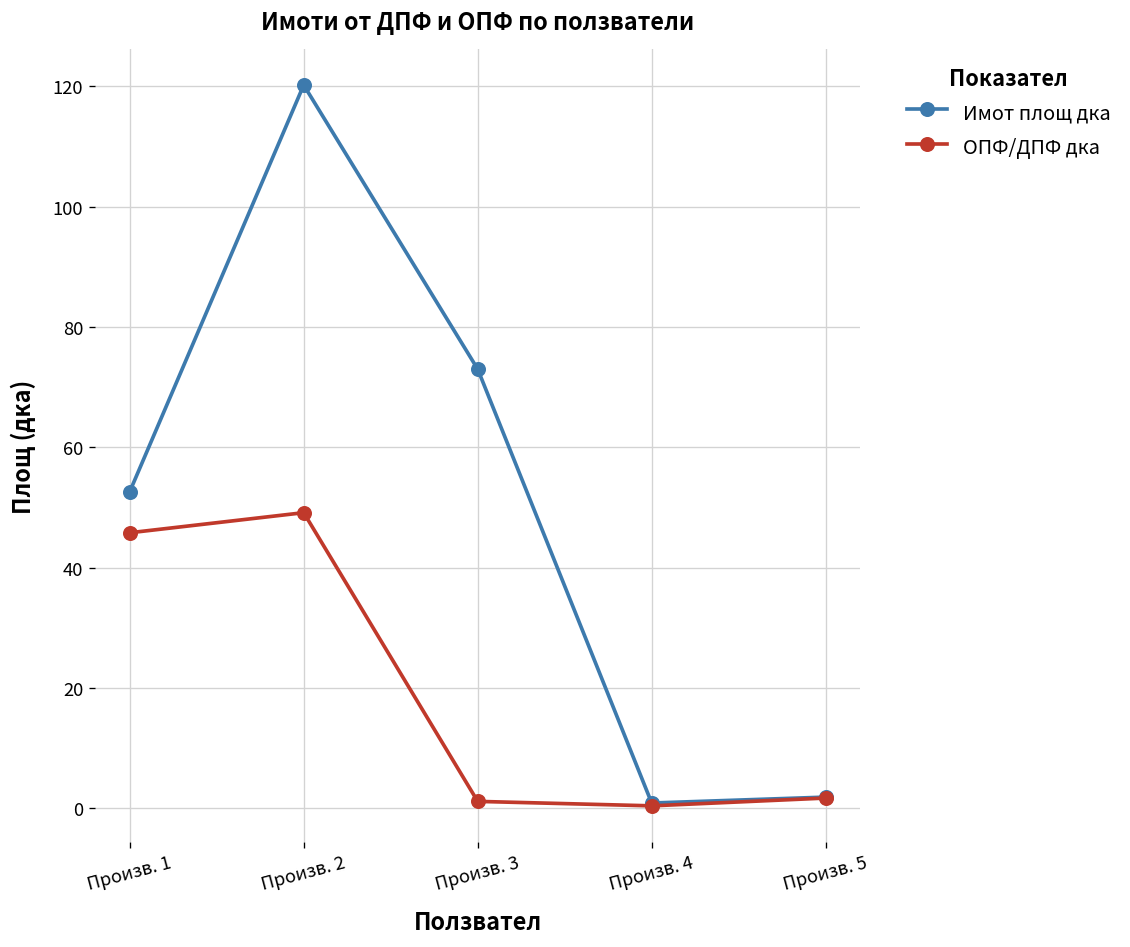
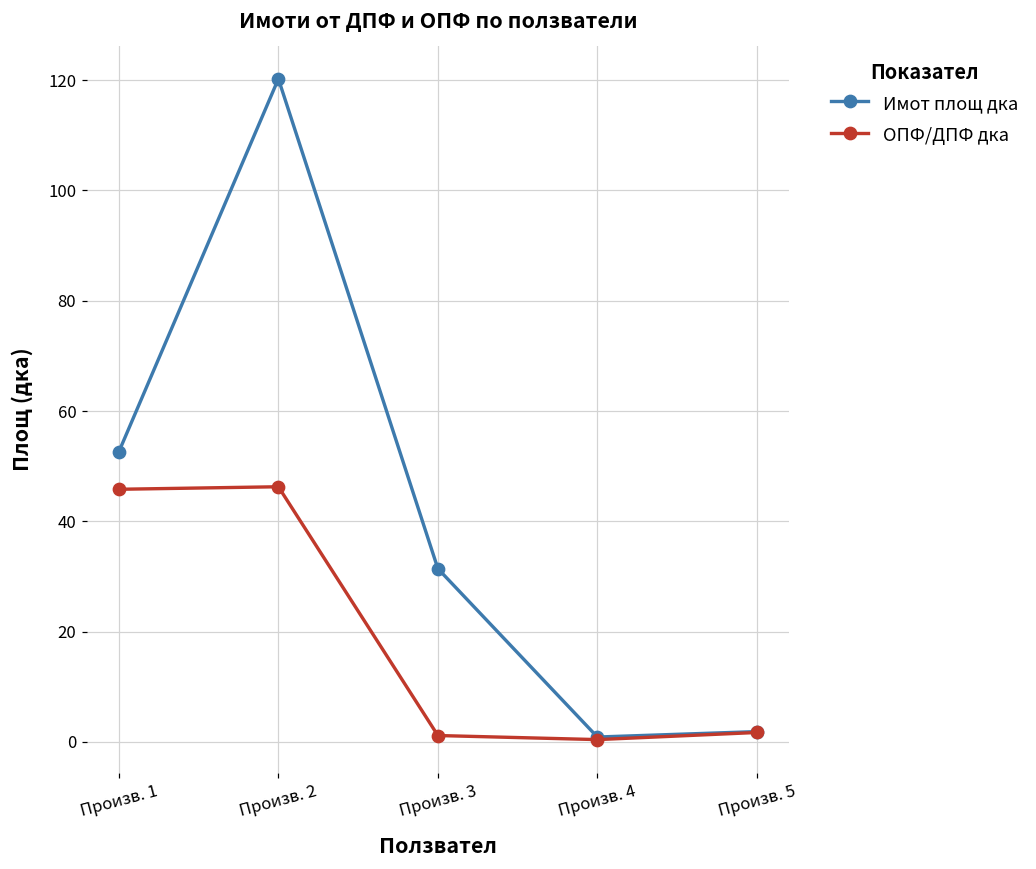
ОПФ/ДПФ дка, Произв. 2: 49 -> 46
Имот площ дка, Произв. 3: 73 -> 31
